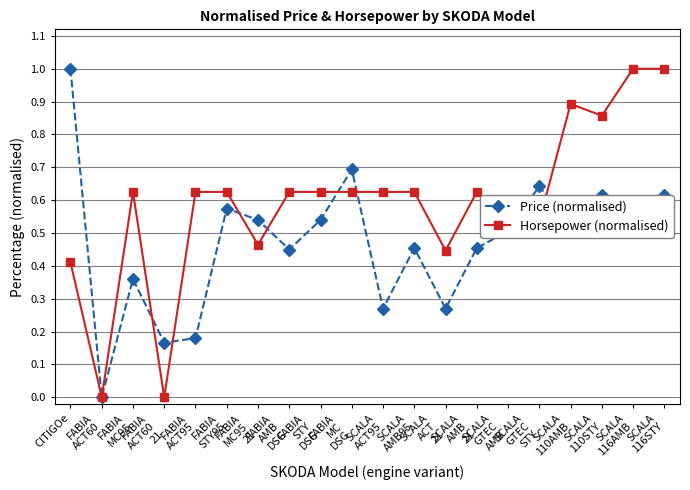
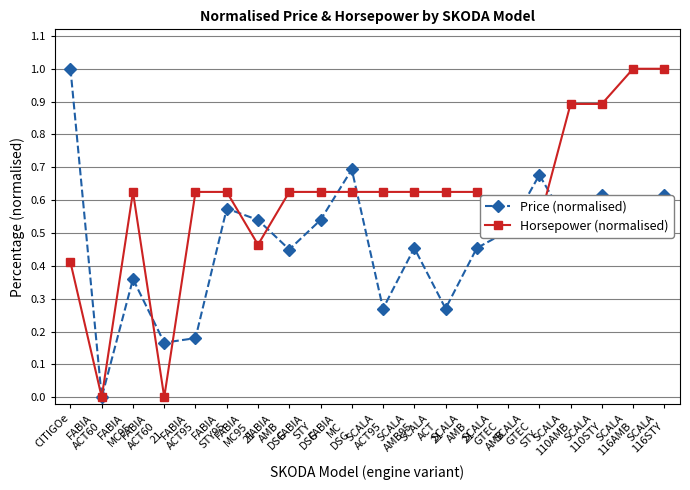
Horsepower (normalised), SCALA ACT 21: 0.45 -> 0.63
Price (normalised), SCALA GTEC STY: 0.64 -> 0.68
Horsepower (normalised), SCALA 110STY: 0.86 -> 0.89
